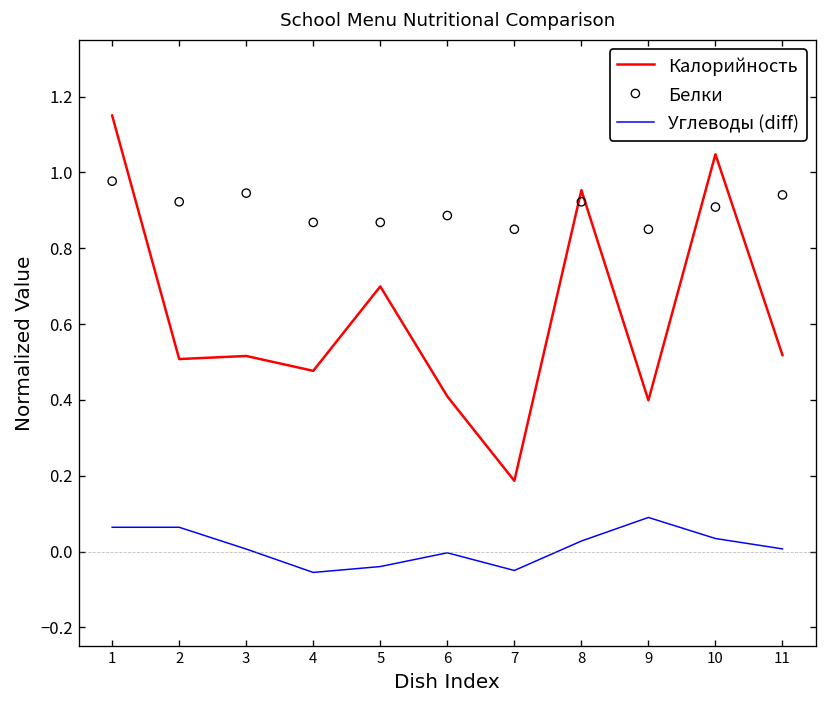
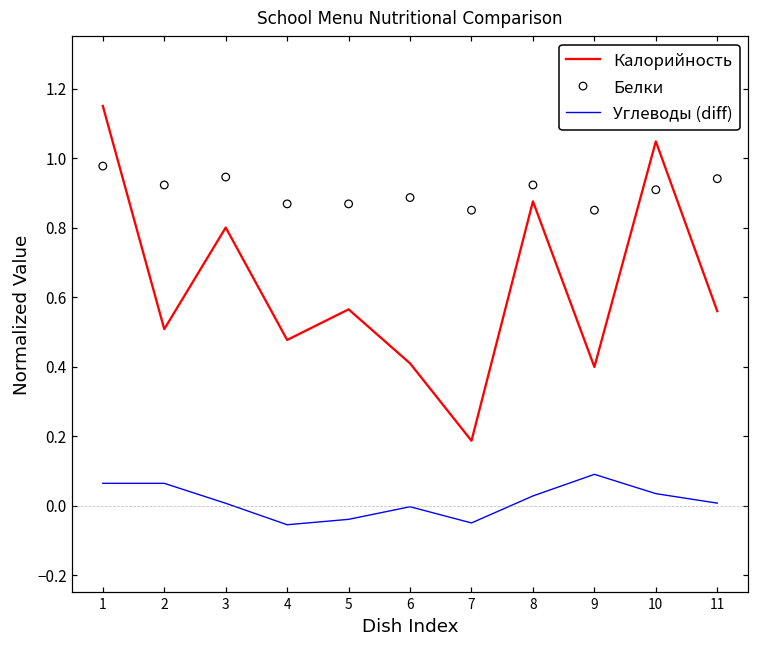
Калорийность, 3: 0.52 -> 0.80
Калорийность, 5: 0.70 -> 0.56
Калорийность, 8: 0.95 -> 0.88
Калорийность, 11: 0.52 -> 0.56
